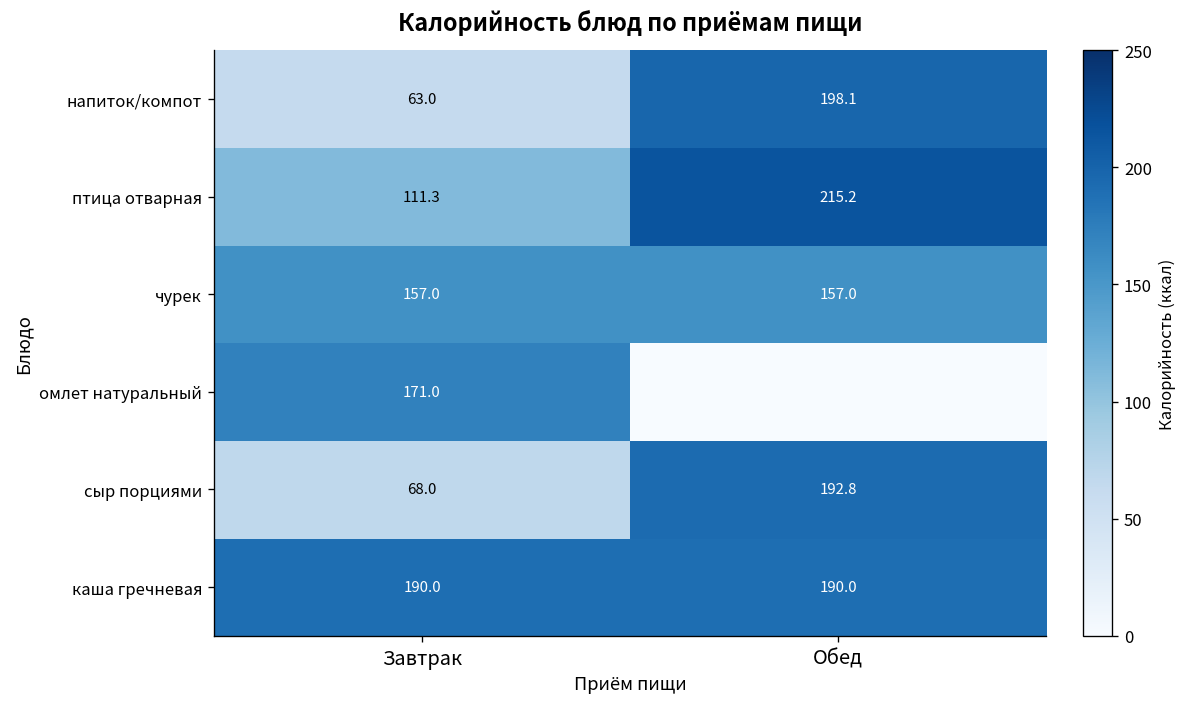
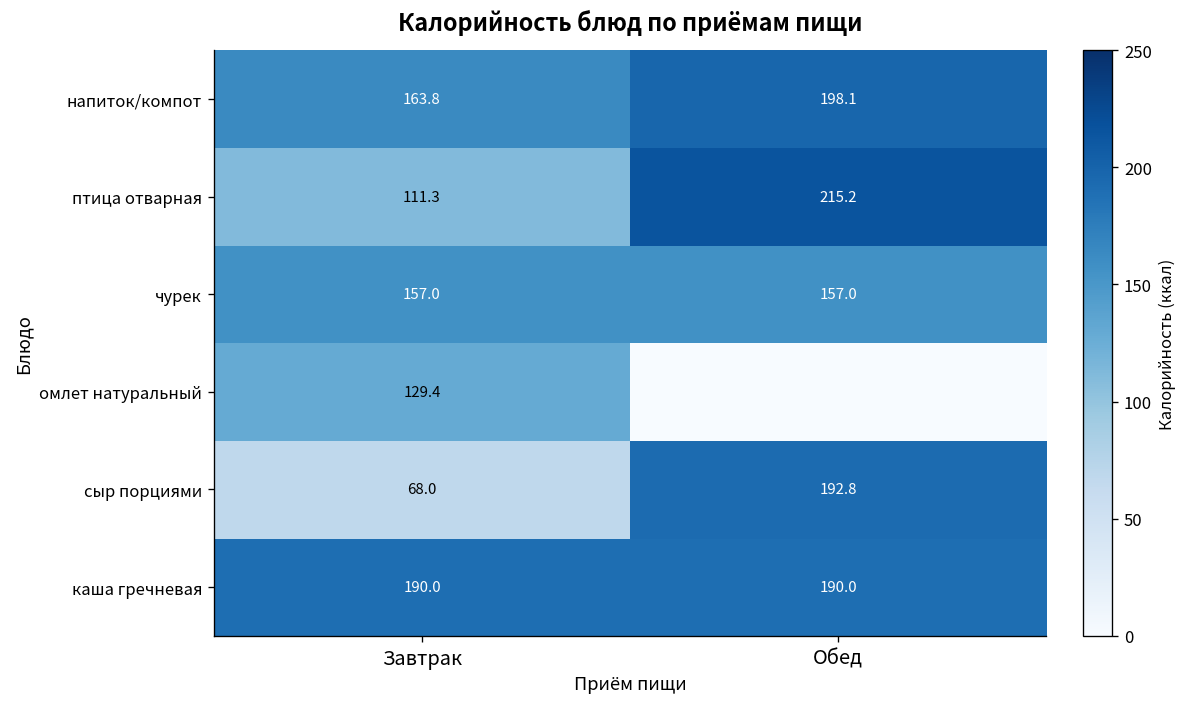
напиток/компот, Завтрак: 63.0 -> 163.8
омлет натуральный, Завтрак: 171.0 -> 129.4
